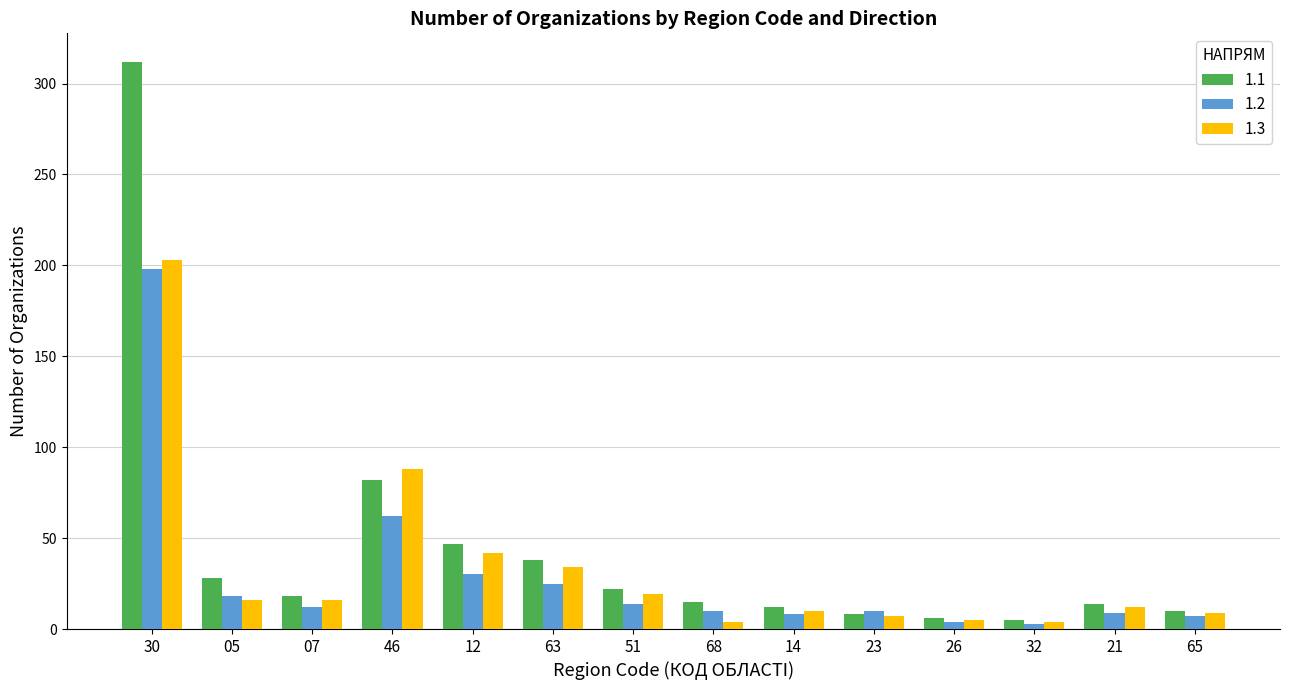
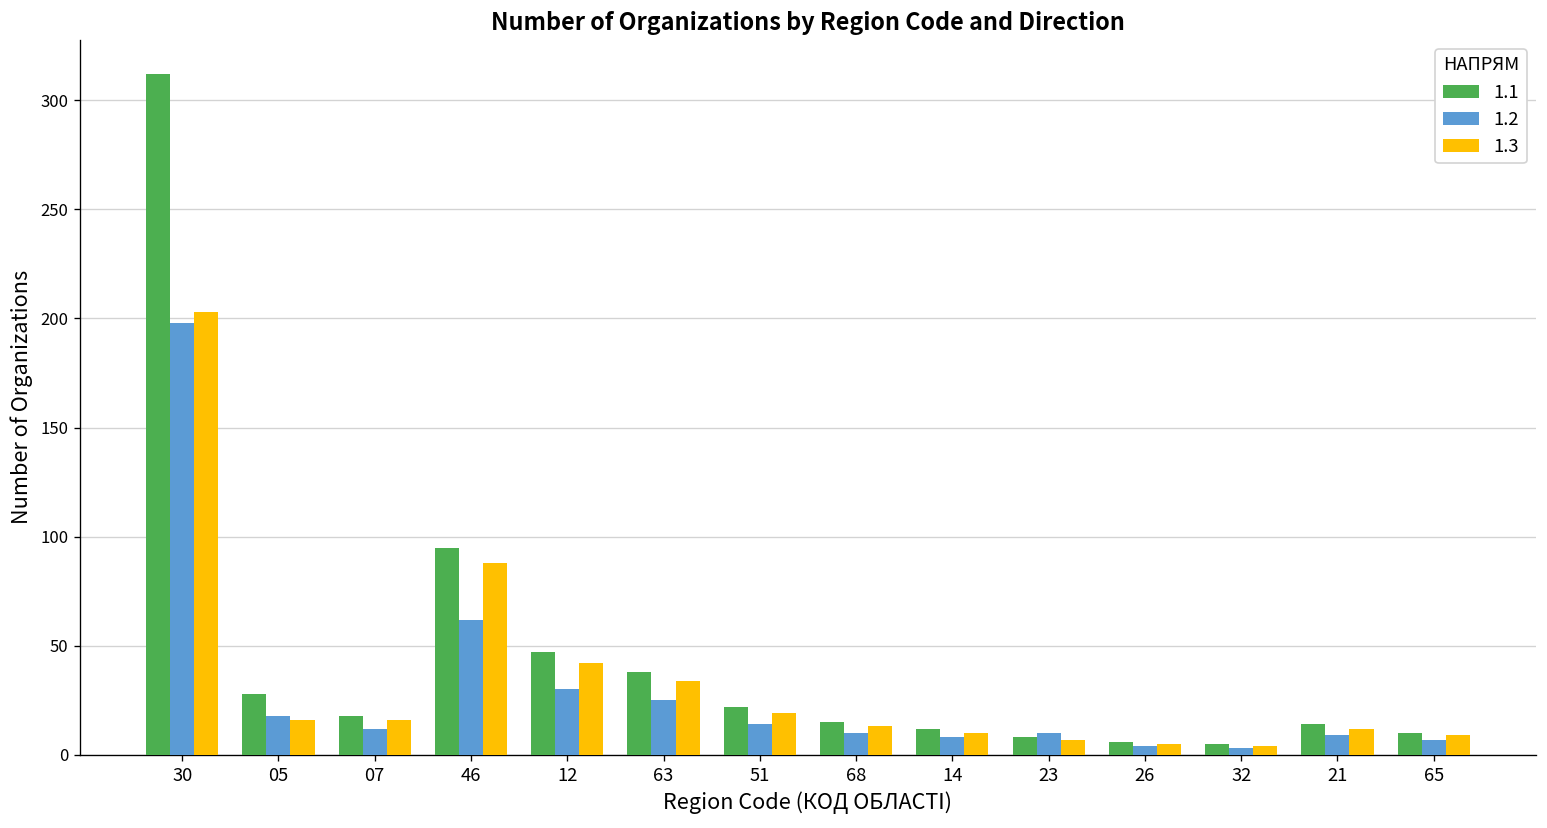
1.1, 46: 82 -> 95
1.3, 68: 4 -> 13
